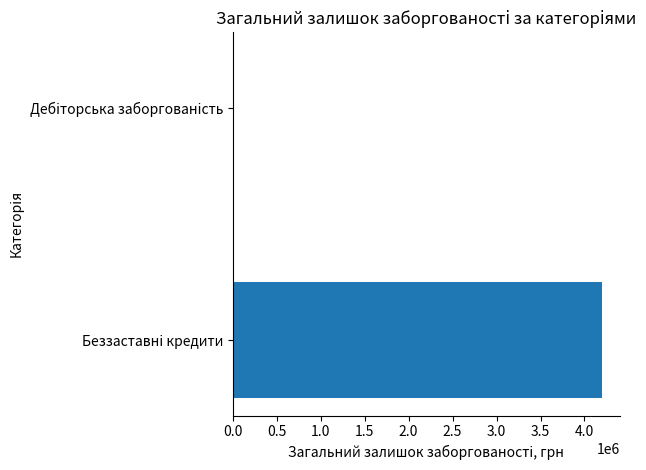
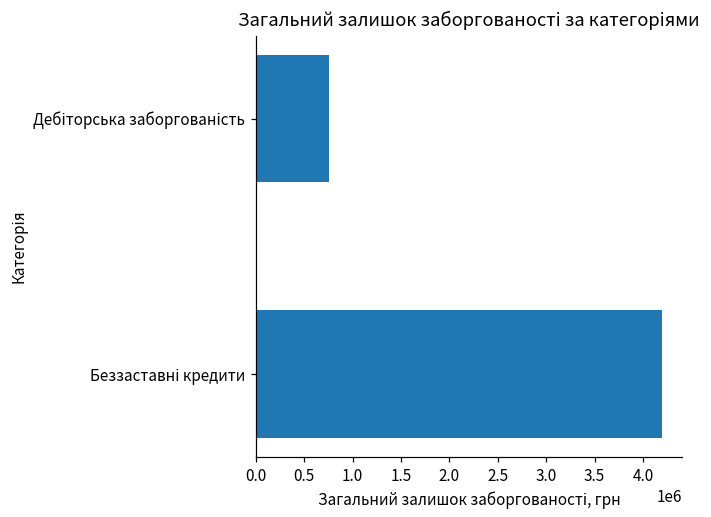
Дебіторська заборгованість: 0 -> 800000
